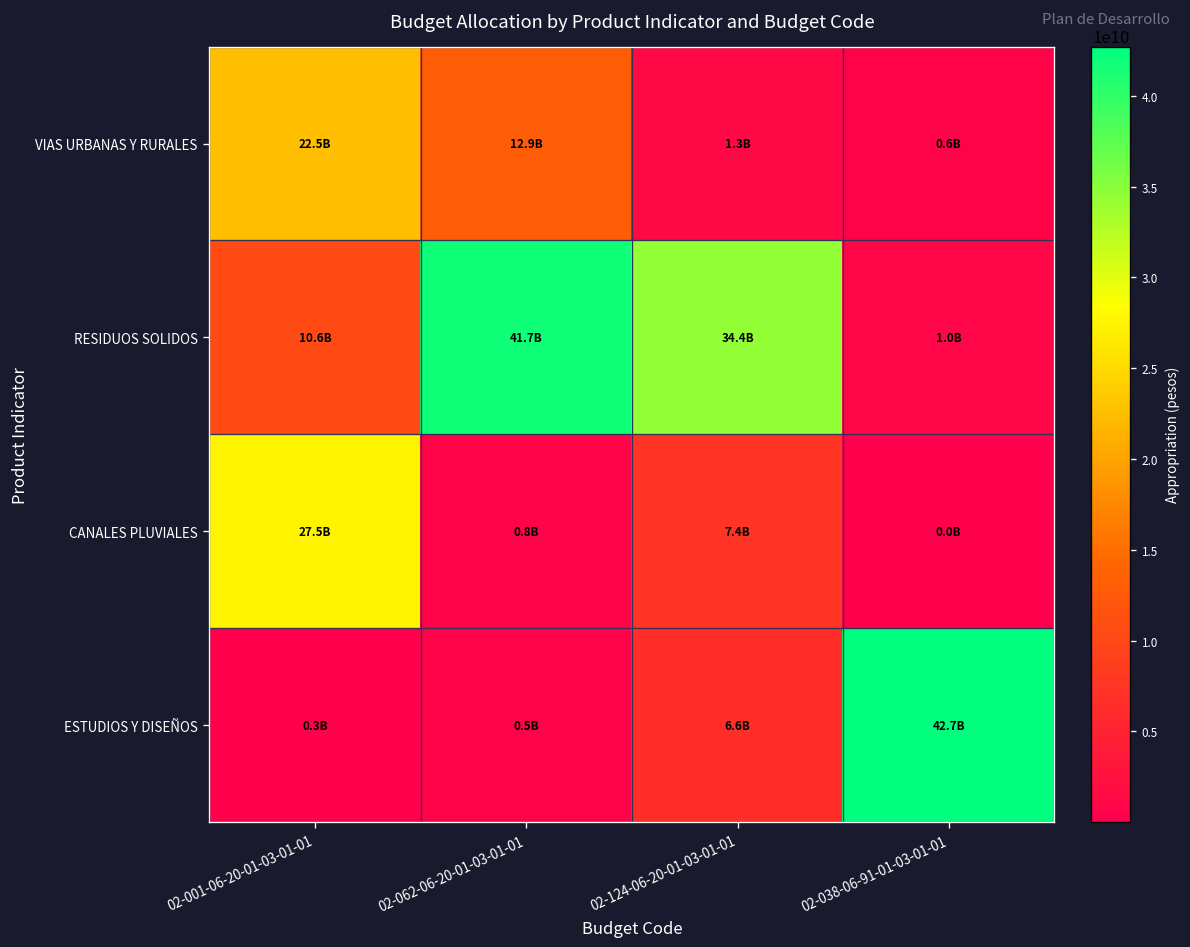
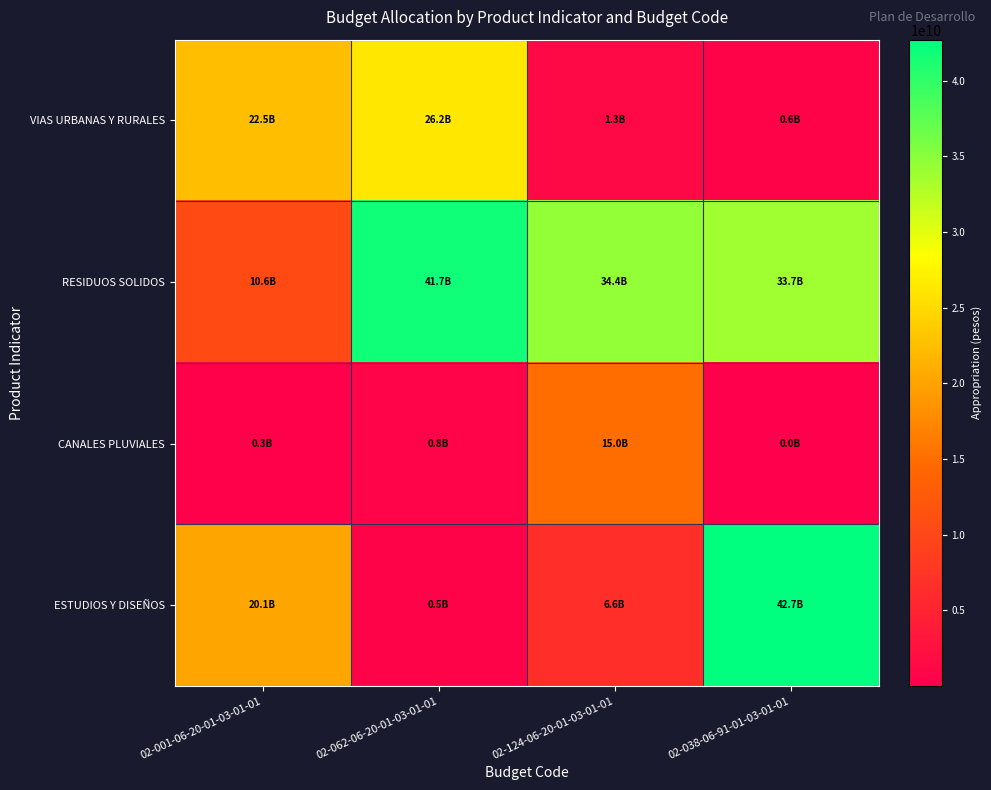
VIAS URBANAS Y RURALES, 02-062-06-20-01-03-01-01: 12.9B -> 26.2B
RESIDUOS SOLIDOS, 02-038-06-91-01-03-01-01: 1.0B -> 33.7B
CANALES PLUVIALES, 02-001-06-20-01-03-01-01: 27.5B -> 0.3B
CANALES PLUVIALES, 02-124-06-20-01-03-01-01: 7.4B -> 15.0B
ESTUDIOS Y DISEÑOS, 02-001-06-20-01-03-01-01: 0.3B -> 20.1B
